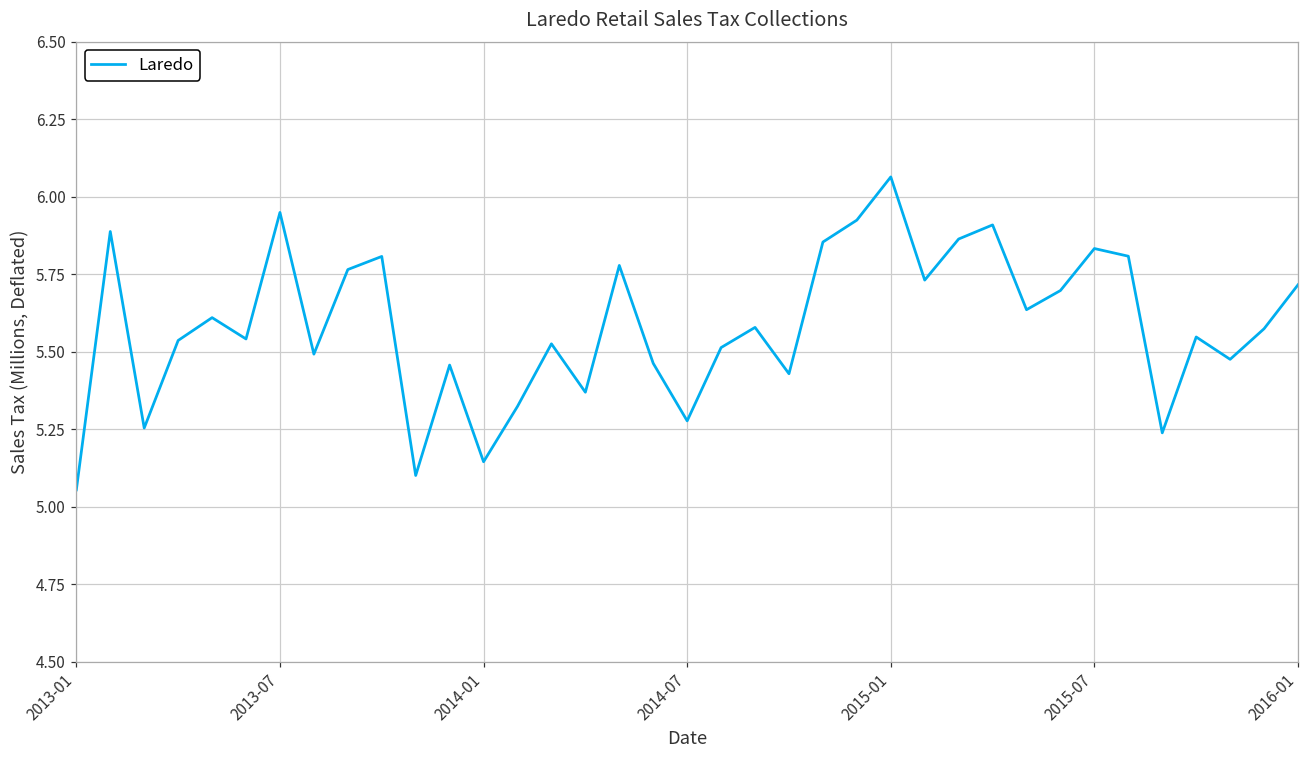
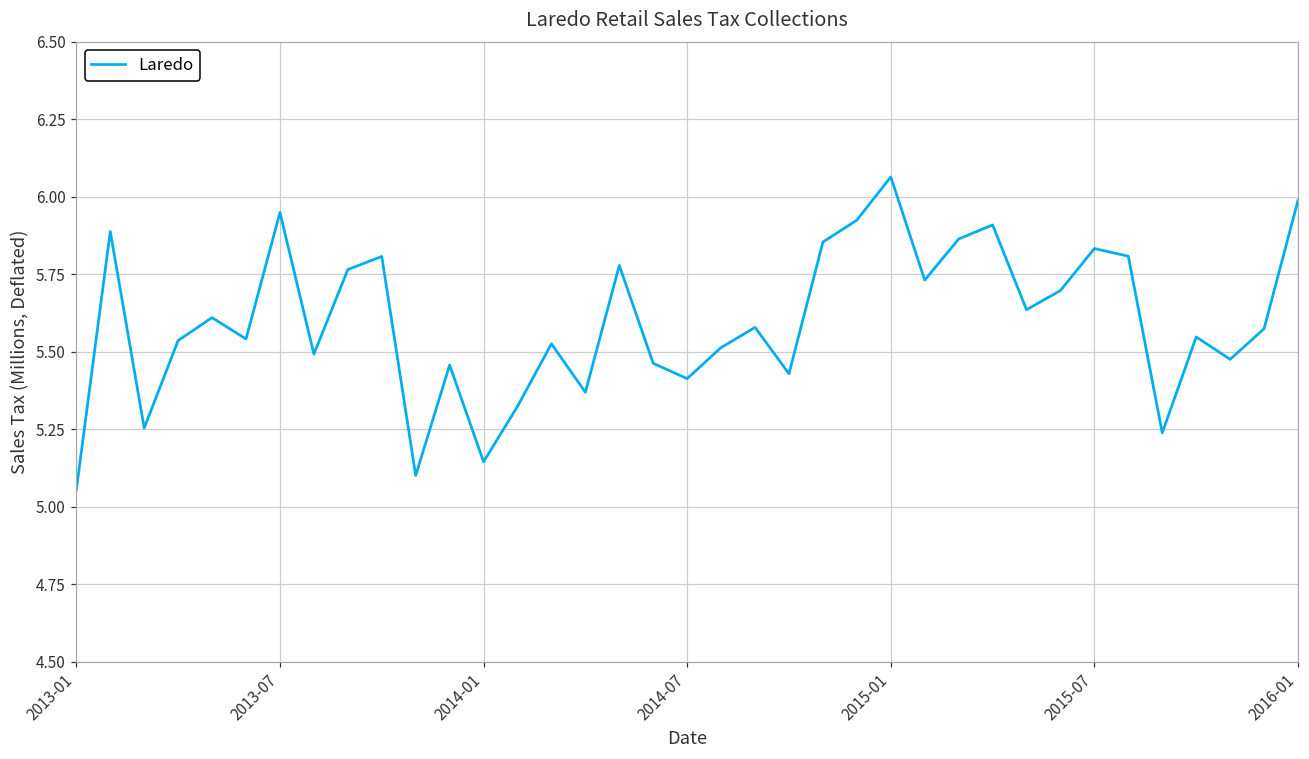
2014-07: 5.28 -> 5.41
2016-01: 5.72 -> 5.99
